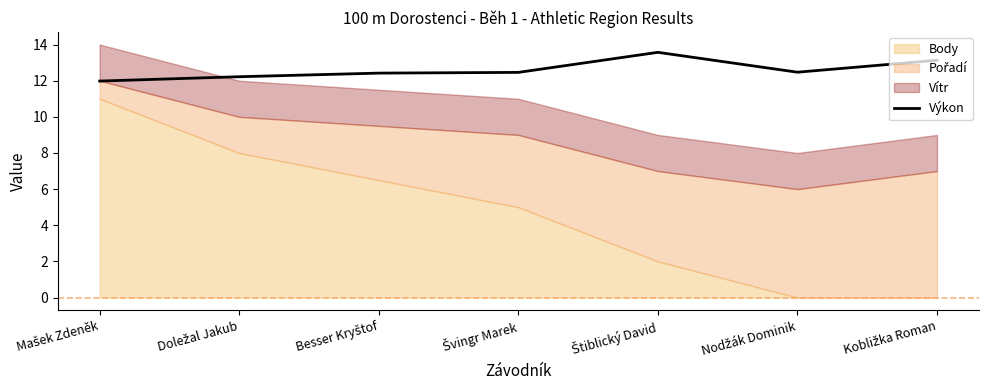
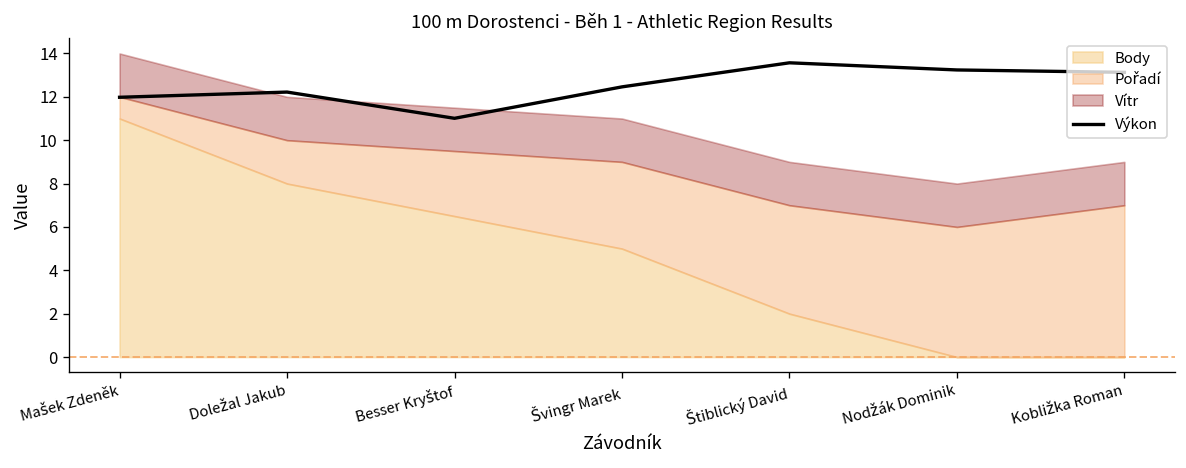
Výkon, Besser Kryštof: 12.4 -> 11.0
Výkon, Nodžák Dominik: 12.5 -> 13.2
